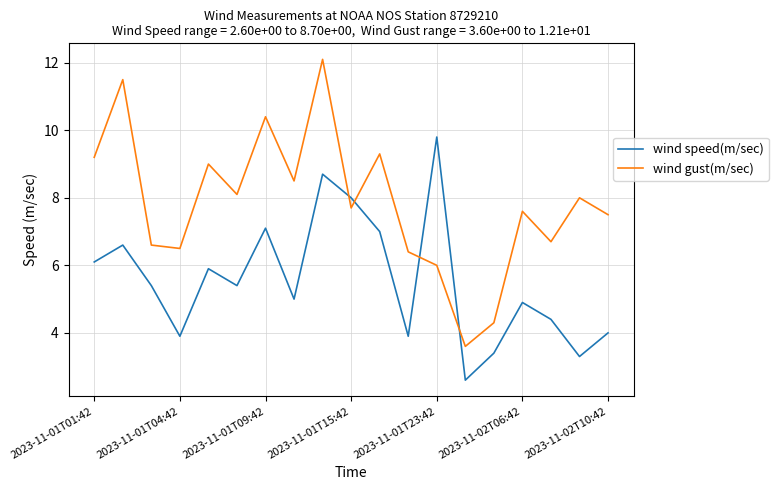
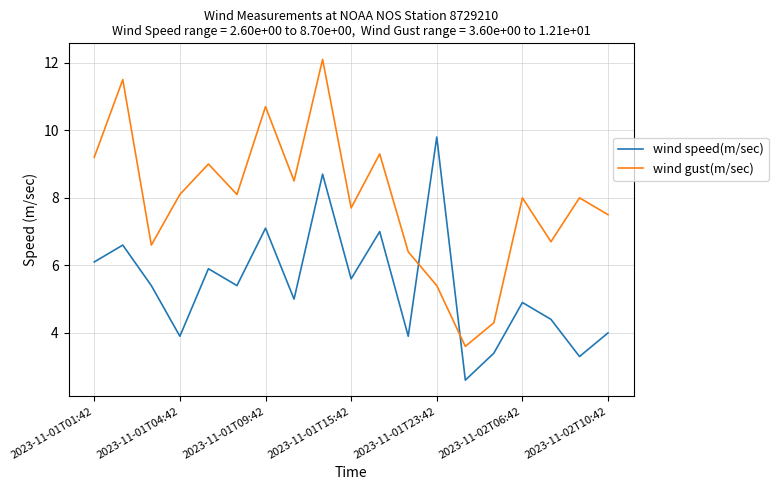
wind gust(m/sec), 2023-11-01T04:42: 6.5 -> 8.1
wind gust(m/sec), 2023-11-01T09:42: 10.4 -> 10.7
wind speed(m/sec), 2023-11-01T15:42: 8.0 -> 5.6
wind gust(m/sec), 2023-11-01T23:42: 6.0 -> 5.4
wind gust(m/sec), 2023-11-02T06:42: 7.6 -> 8.0
